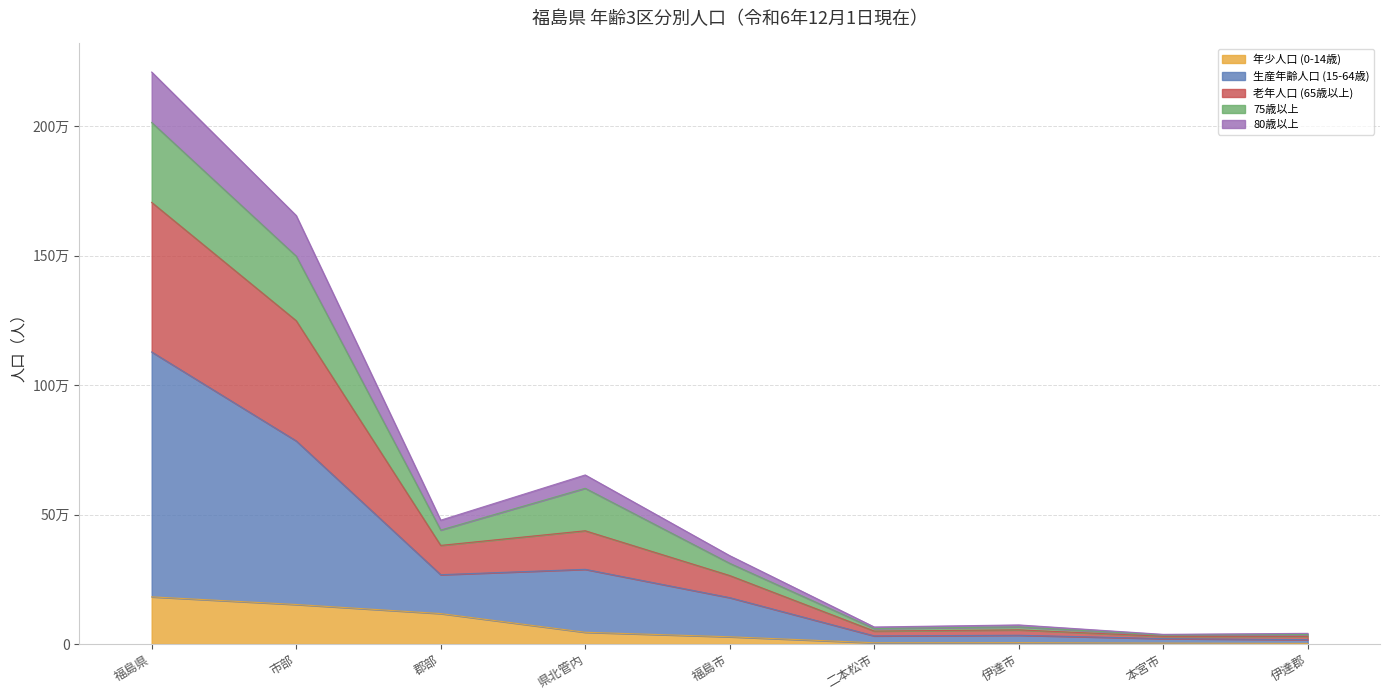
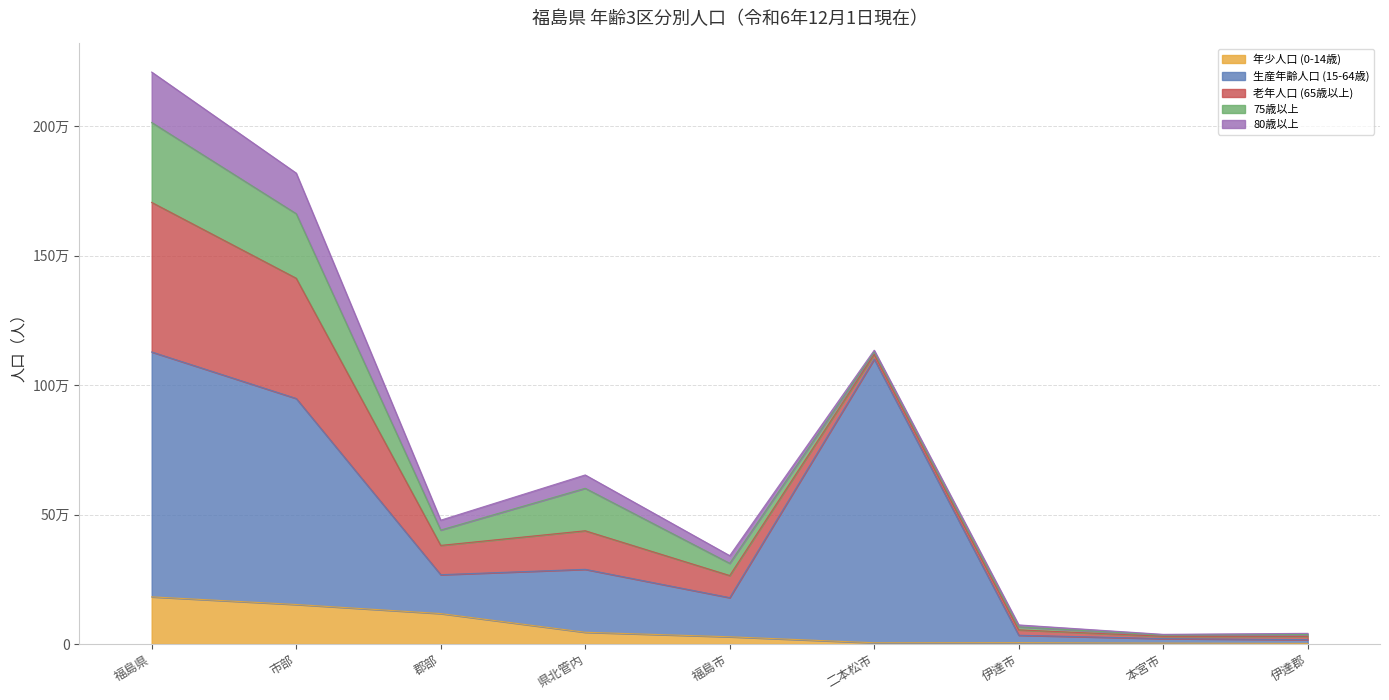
生産年齢人口 (15-64歳), 市部: 63万 -> 80万
生産年齢人口 (15-64歳), 二本松市: 3万 -> 110万
